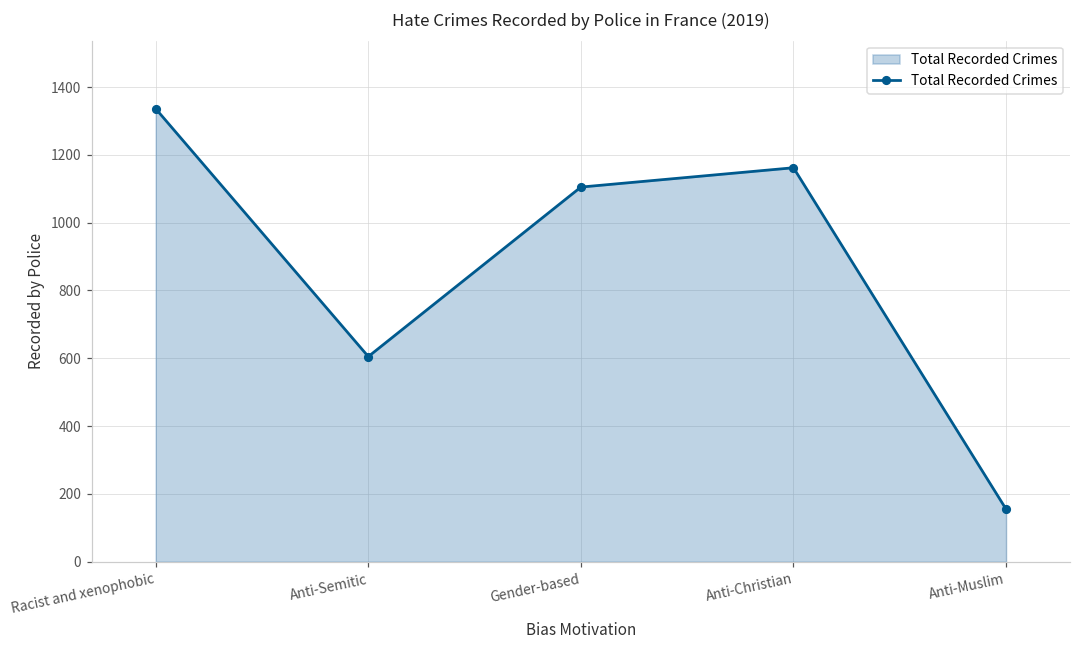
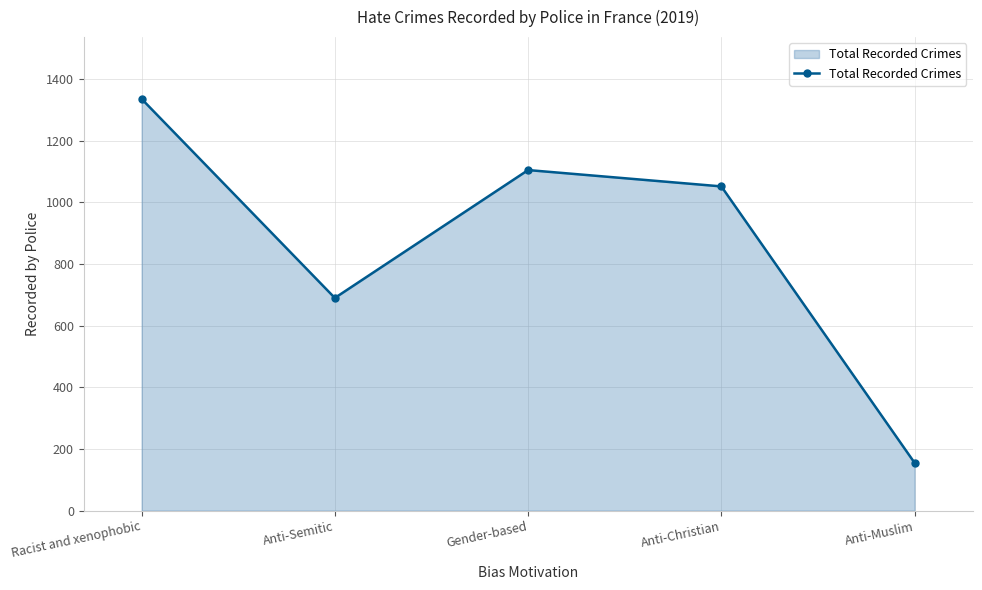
Anti-Semitic: 610 -> 690
Anti-Christian: 1160 -> 1050
